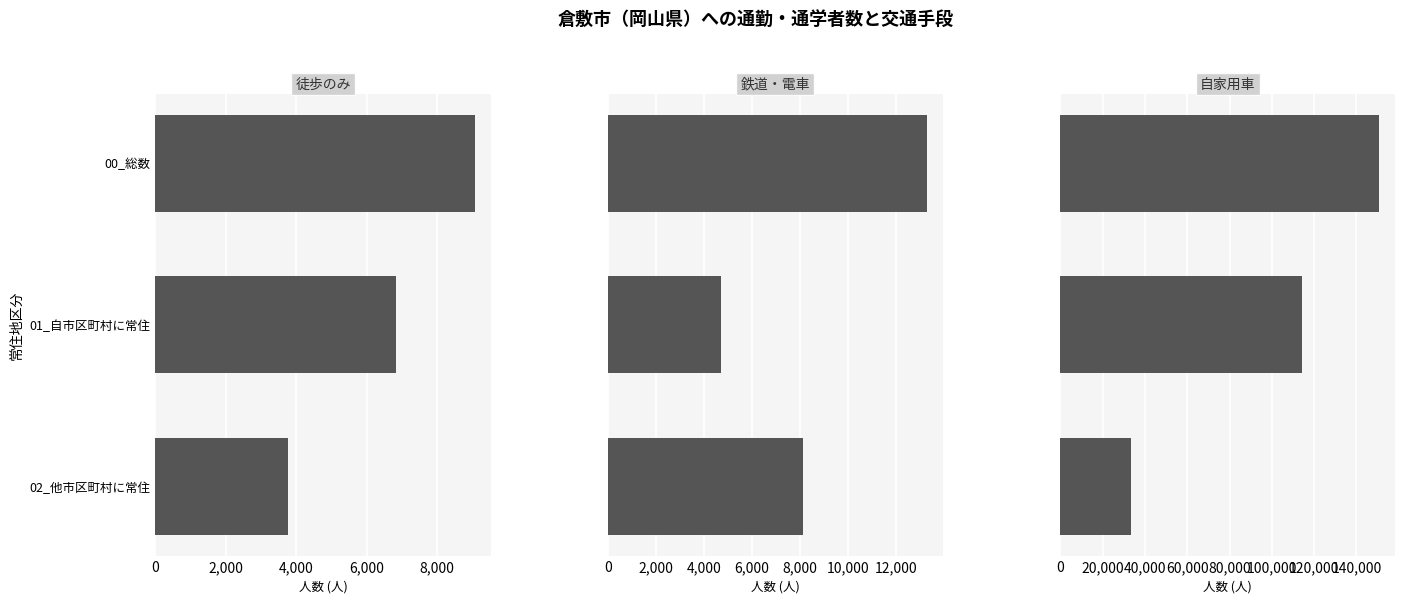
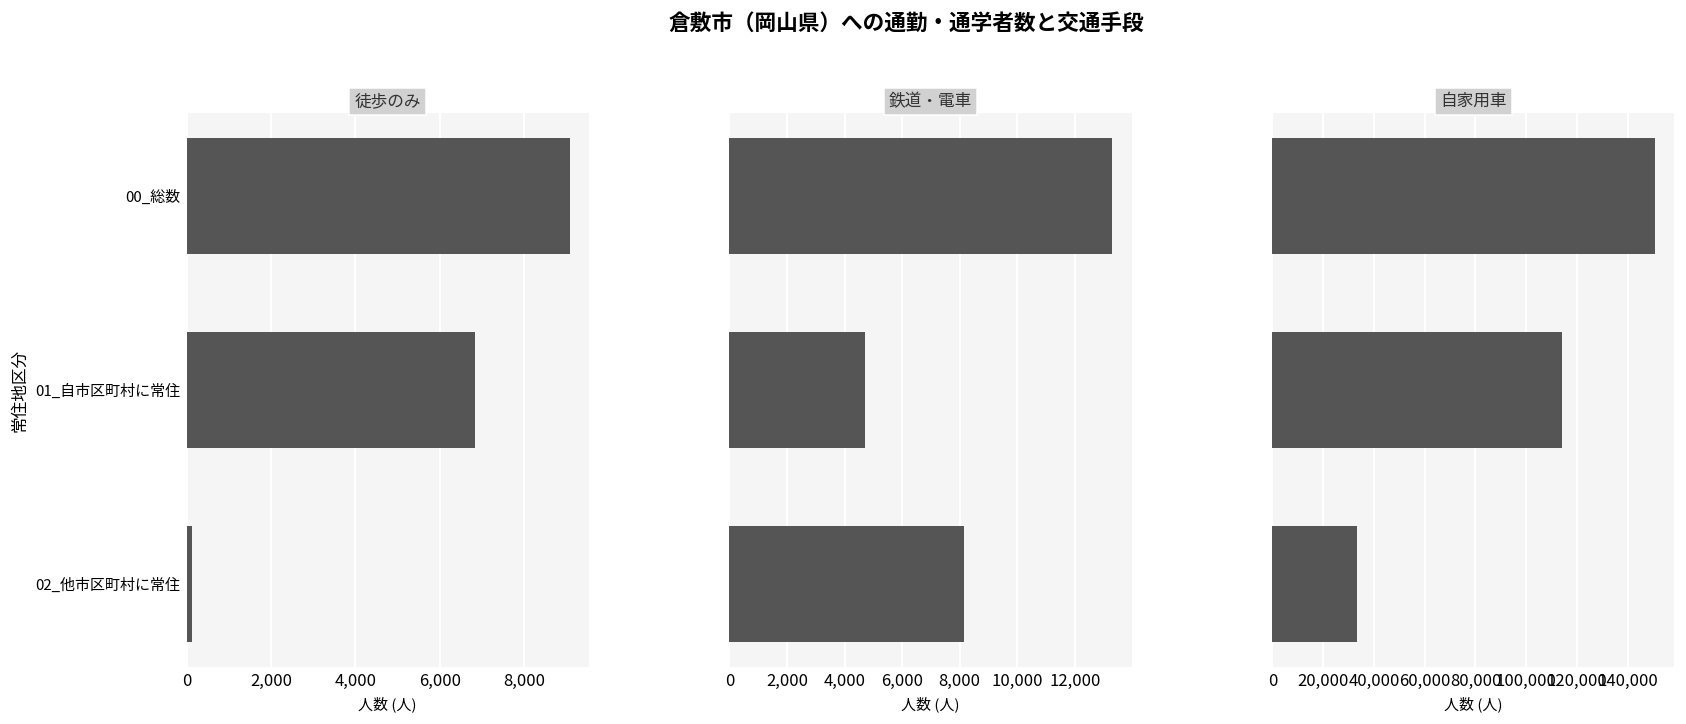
徒歩のみ, 02_他市区町村に常住: 3,800 -> 100
